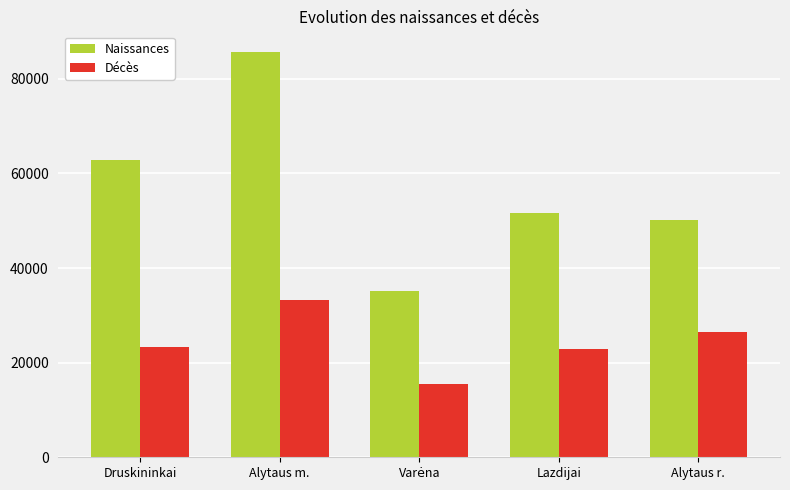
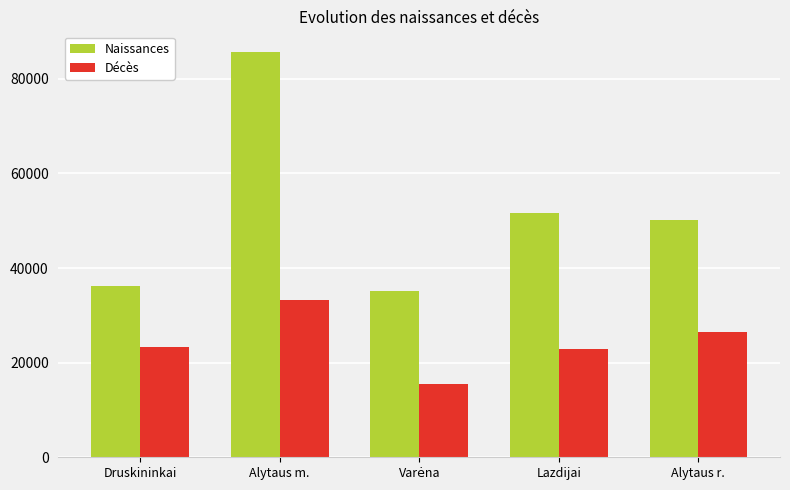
Naissances, Druskininkai: 63000 -> 36000
